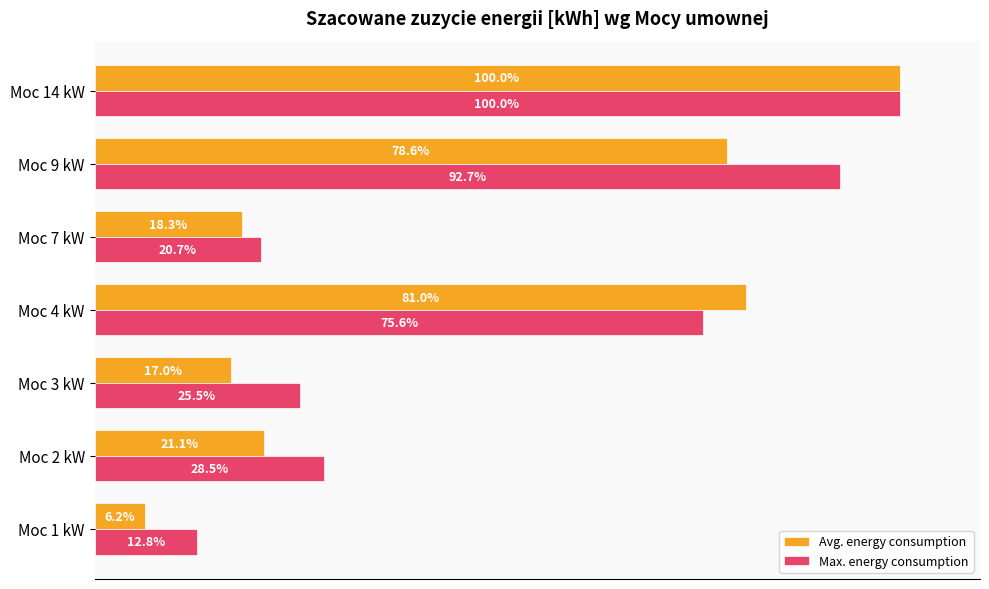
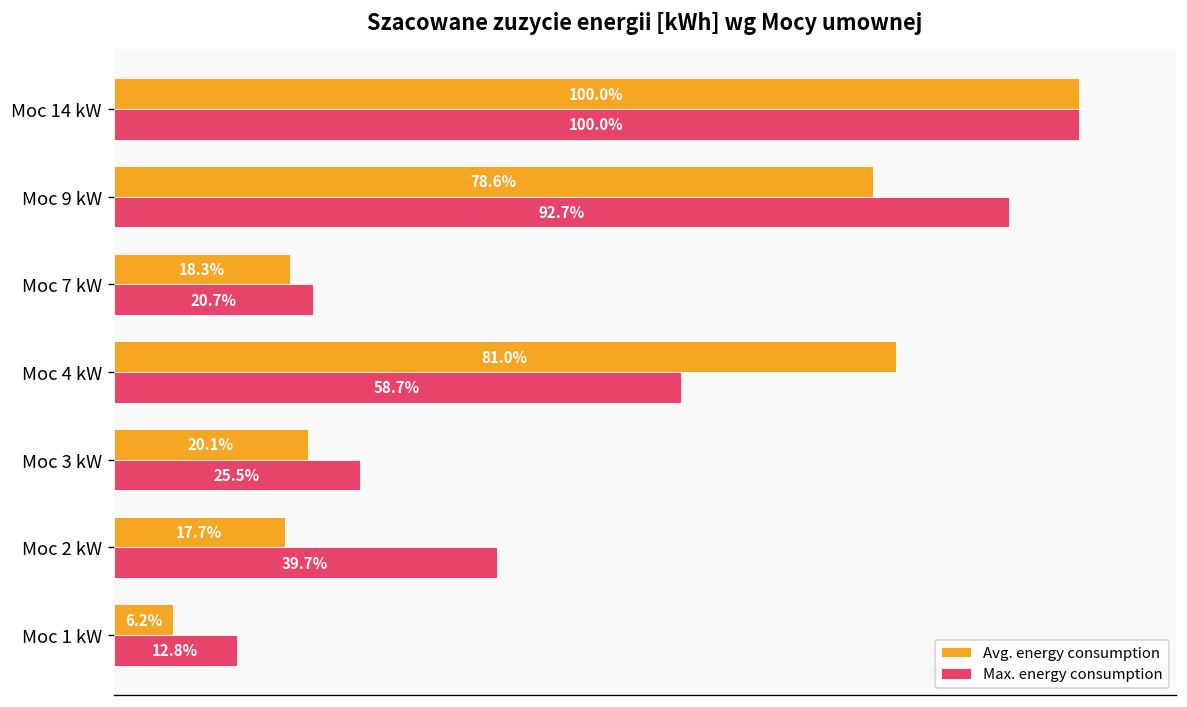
Max. energy consumption, Moc 4 kW: 75.6% -> 58.7%
Avg. energy consumption, Moc 3 kW: 17.0% -> 20.1%
Avg. energy consumption, Moc 2 kW: 21.1% -> 17.7%
Max. energy consumption, Moc 2 kW: 28.5% -> 39.7%
